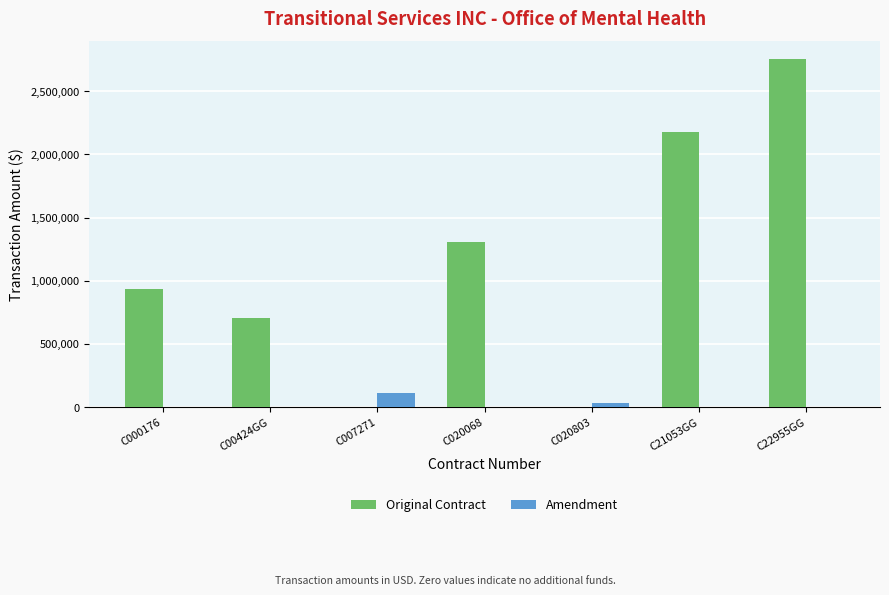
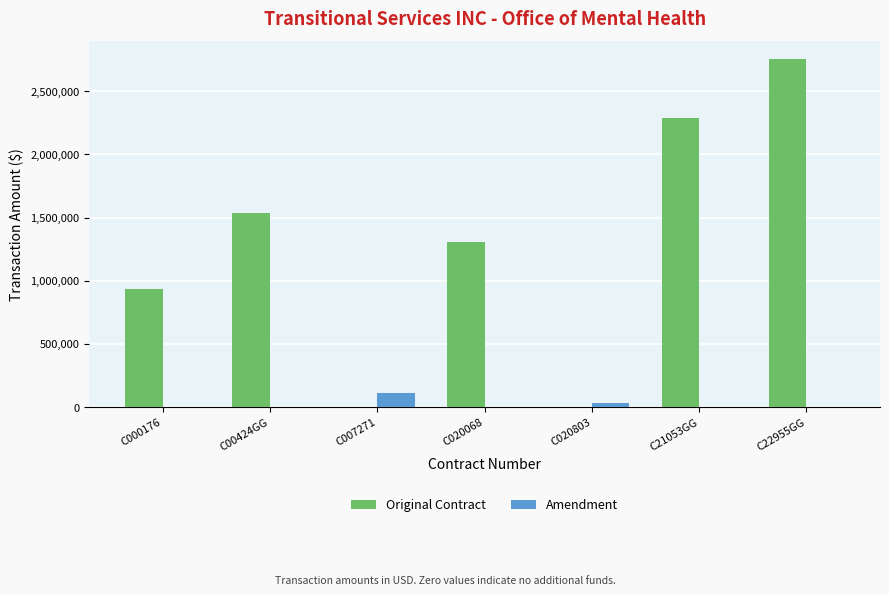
Original Contract, C00424GG: 700,000 -> 1,540,000
Original Contract, C21053GG: 2,180,000 -> 2,290,000
